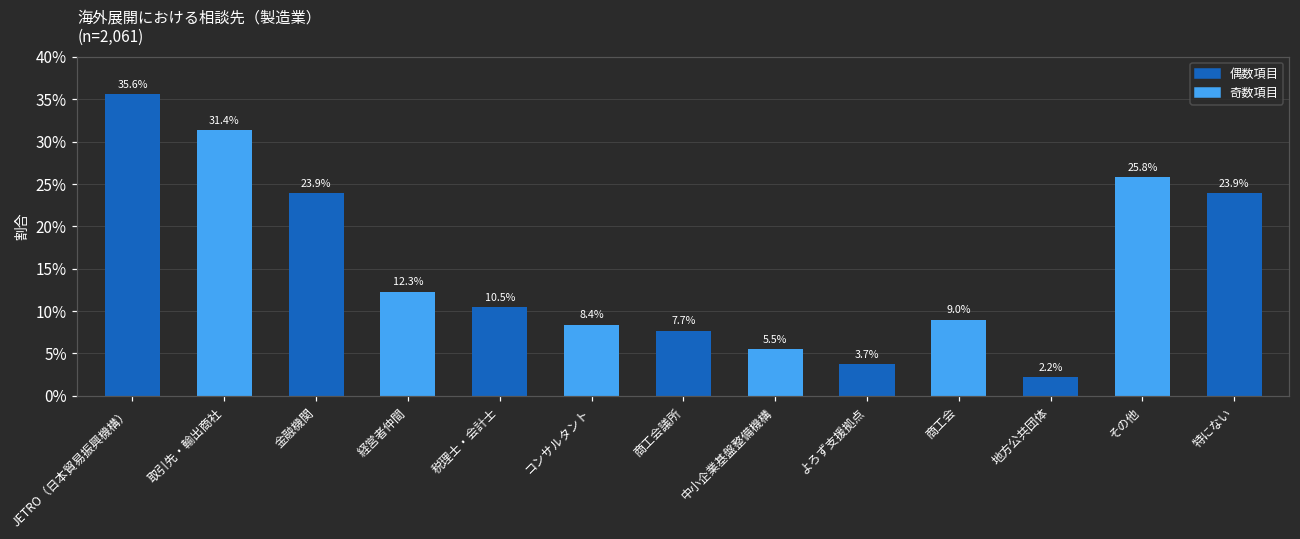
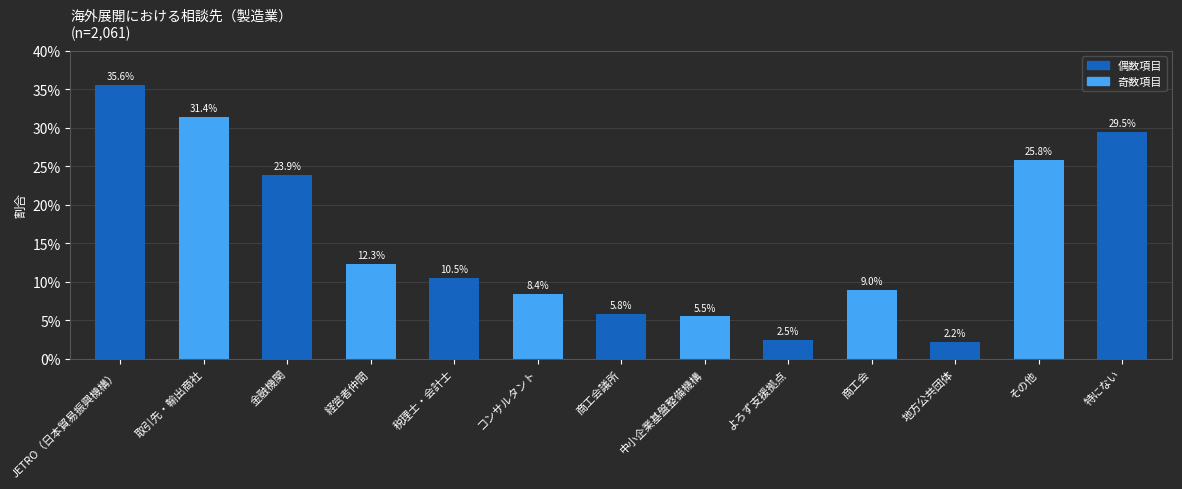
商工会議所: 7.7% -> 5.8%
よろず支援拠点: 3.7% -> 2.5%
特にない: 23.9% -> 29.5%
